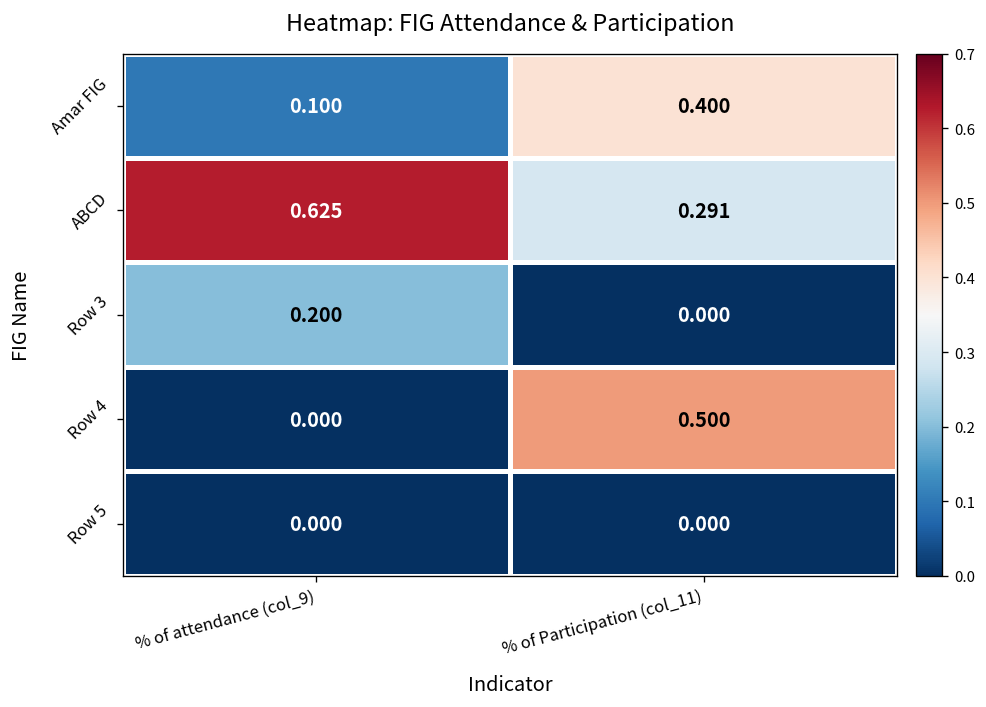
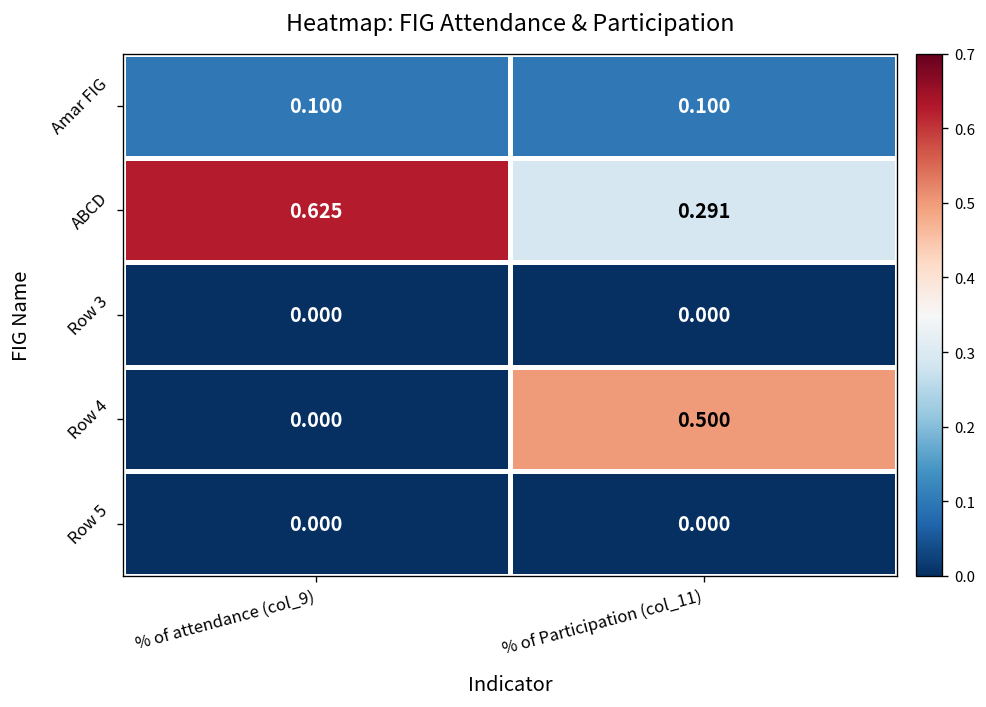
Amar FIG, % of Participation (col_11): 0.400 -> 0.100
Row 3, % of attendance (col_9): 0.200 -> 0.000
